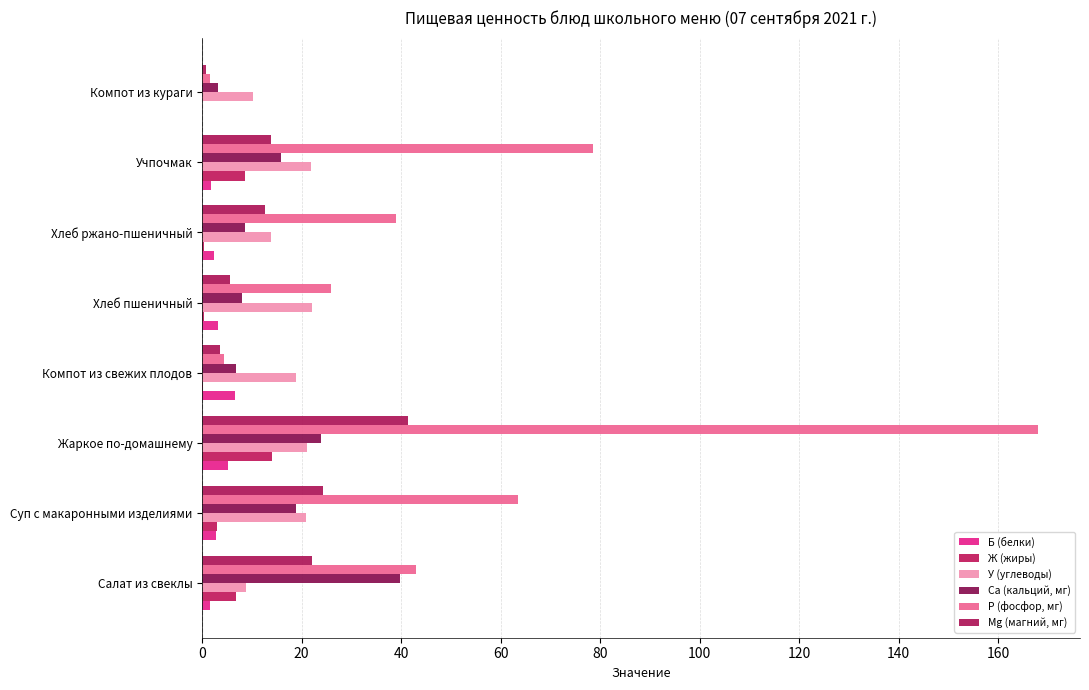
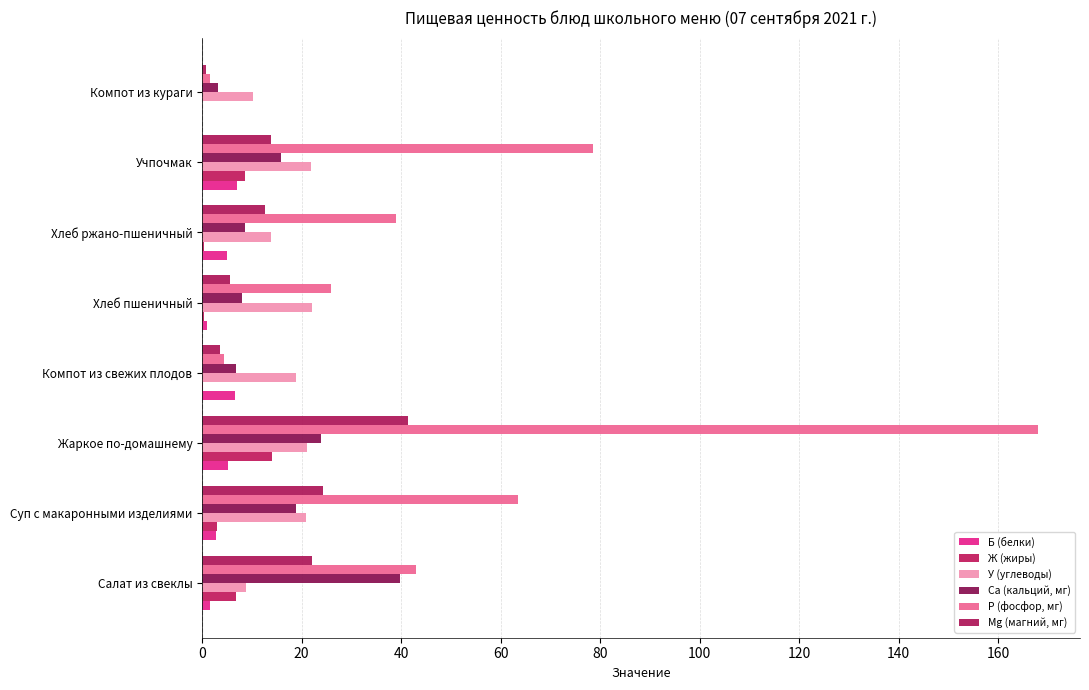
Б (белки), Учпочмак: 2 -> 7
Б (белки), Хлеб ржано-пшеничный: 2 -> 5
Б (белки), Хлеб пшеничный: 3 -> 1
